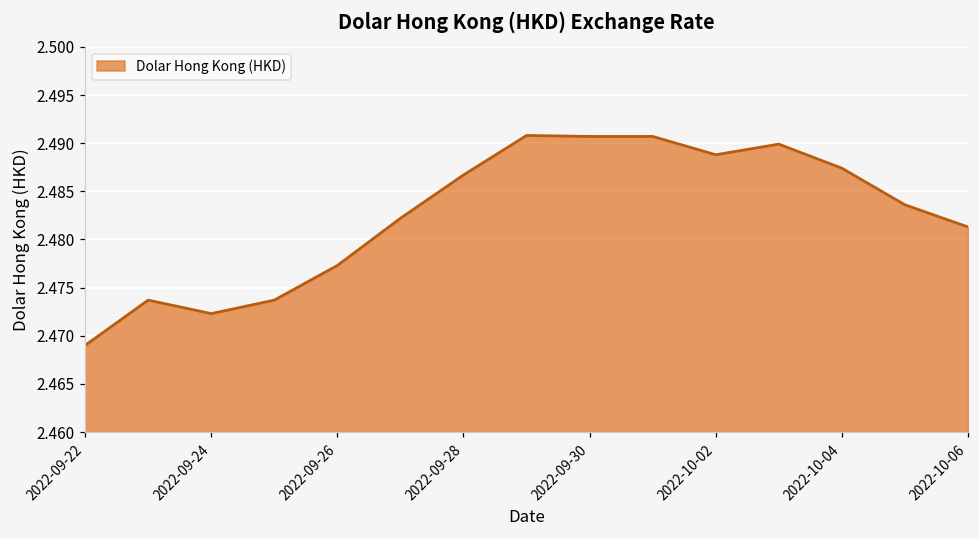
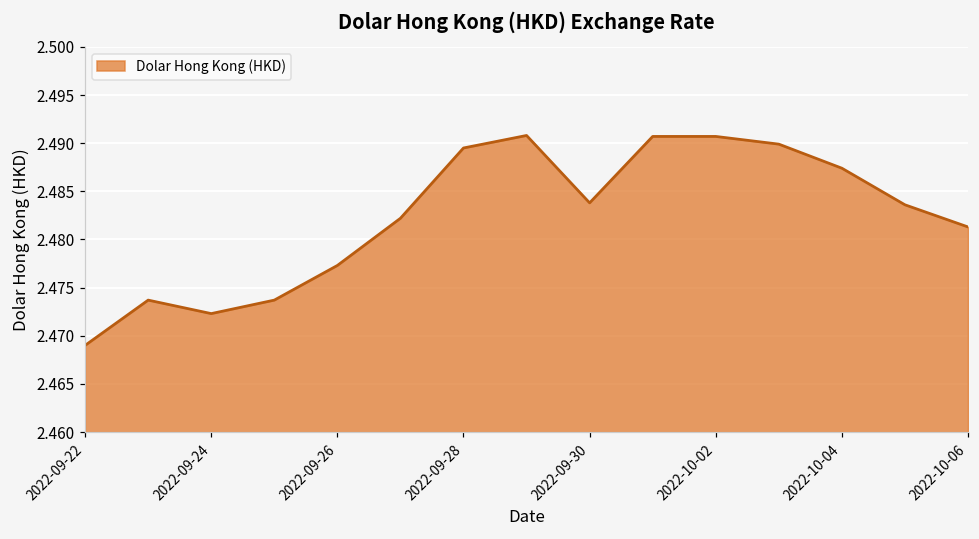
2022-09-28: 2.487 -> 2.490
2022-09-30: 2.491 -> 2.484
2022-10-02: 2.489 -> 2.491
